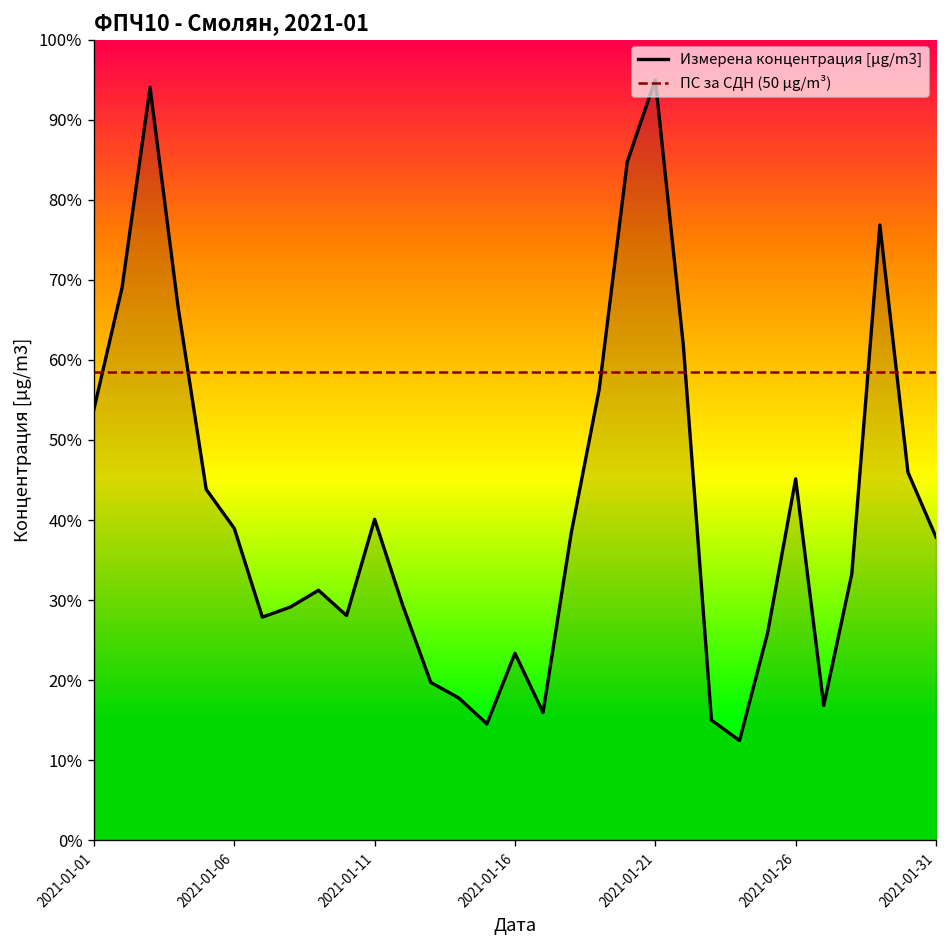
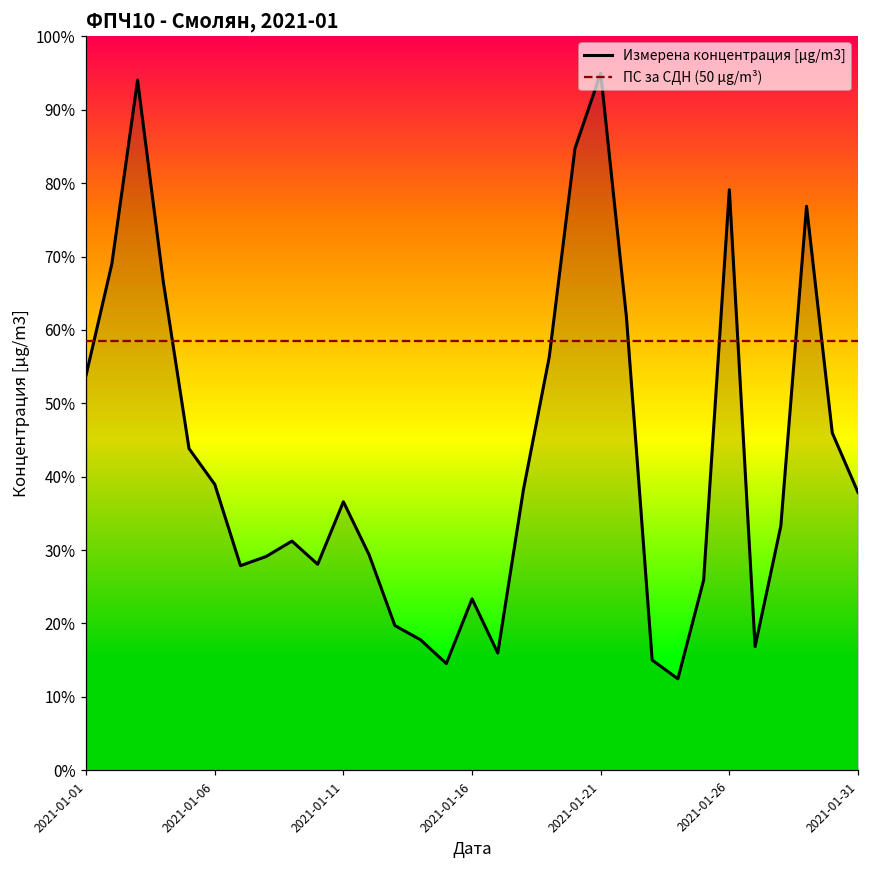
2021-01-11: 40% -> 37%
2021-01-26: 45% -> 79%
